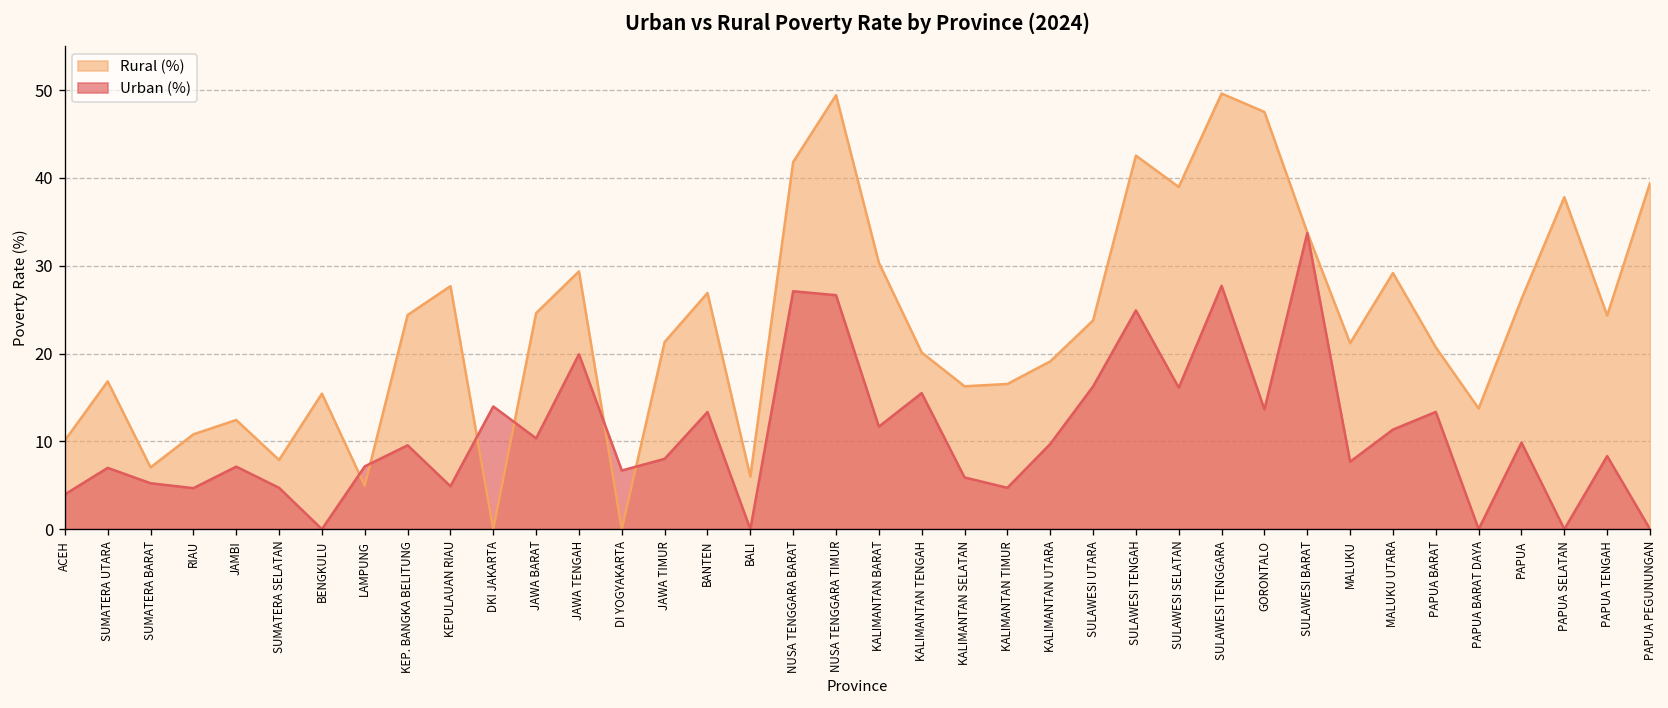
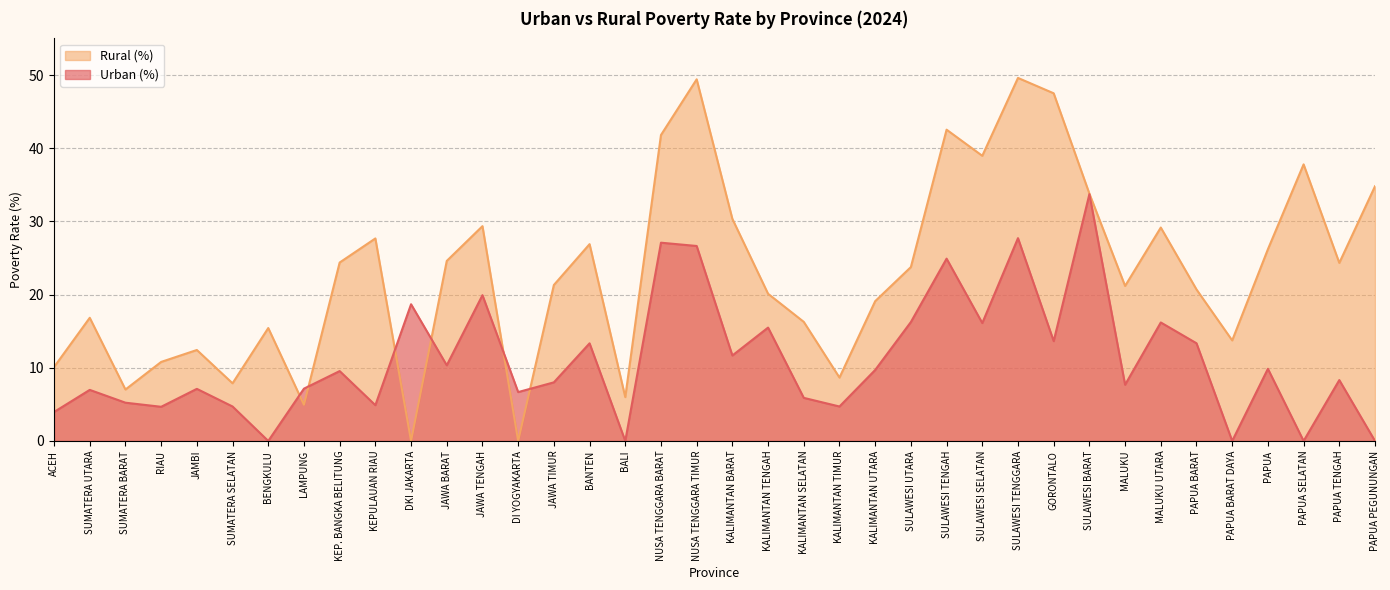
Urban (%), DKI JAKARTA: 14 -> 19
Rural (%), KALIMANTAN TIMUR: 17 -> 9
Urban (%), MALUKU UTARA: 11 -> 16
Rural (%), PAPUA PEGUNUNGAN: 39 -> 35
